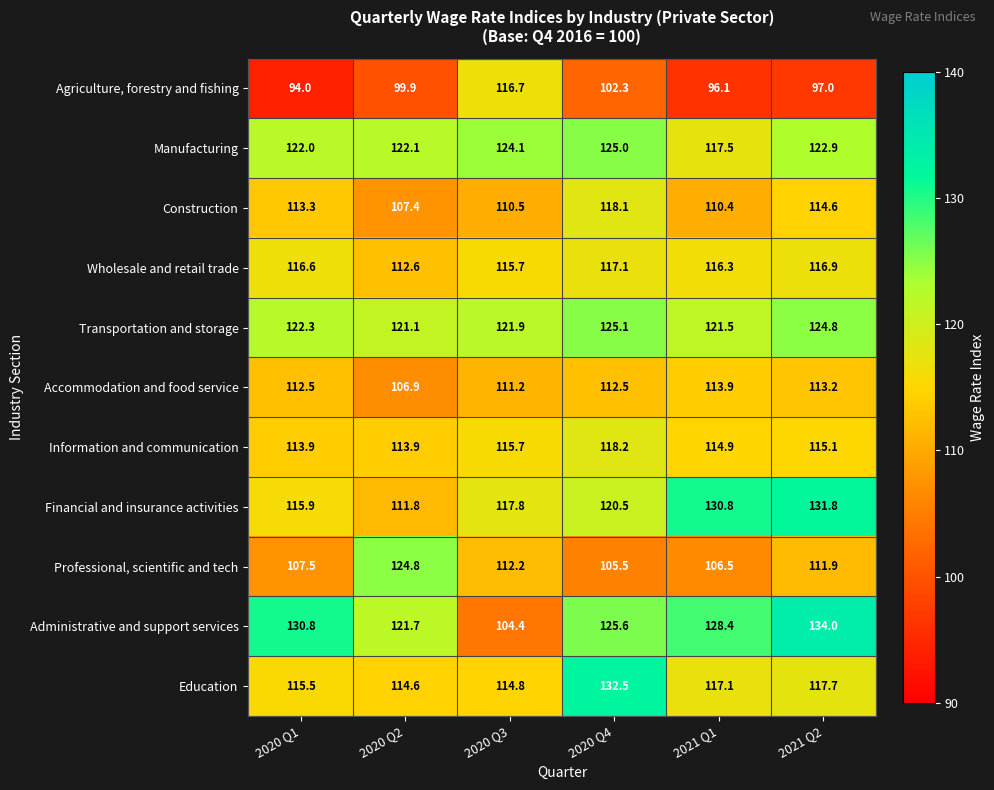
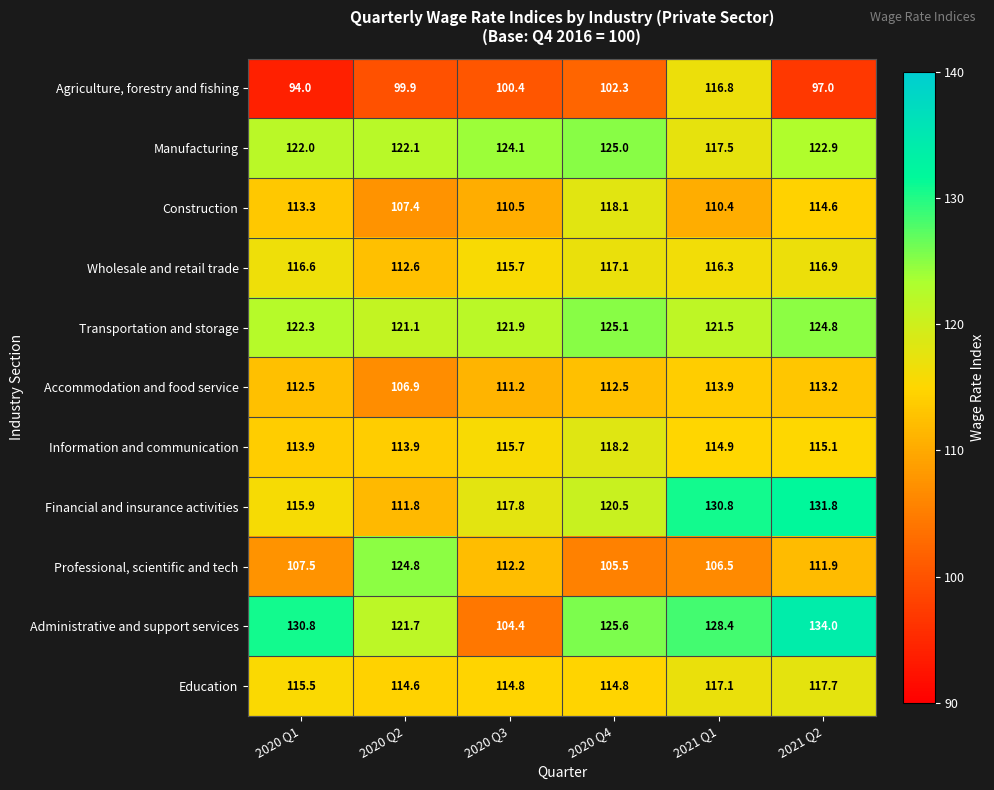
Agriculture, forestry and fishing, 2020 Q3: 116.7 -> 100.4
Agriculture, forestry and fishing, 2021 Q1: 96.1 -> 116.8
Education, 2020 Q4: 132.5 -> 114.8
